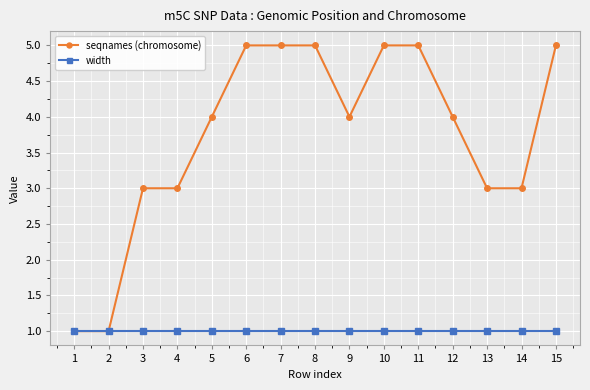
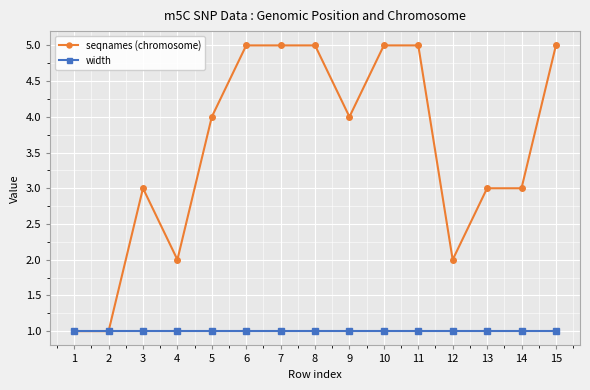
seqnames (chromosome), 4: 3 -> 2
seqnames (chromosome), 12: 4 -> 2
